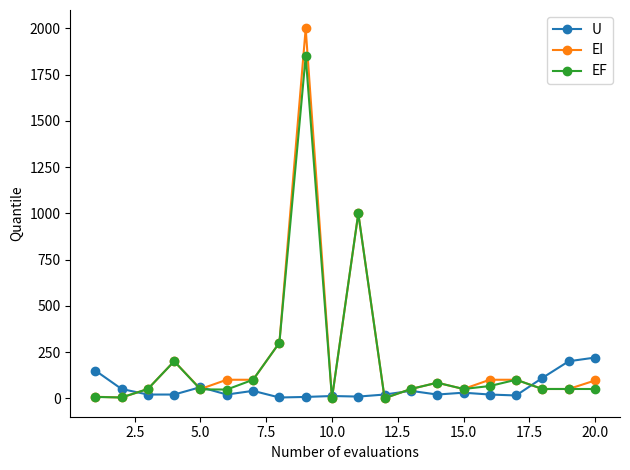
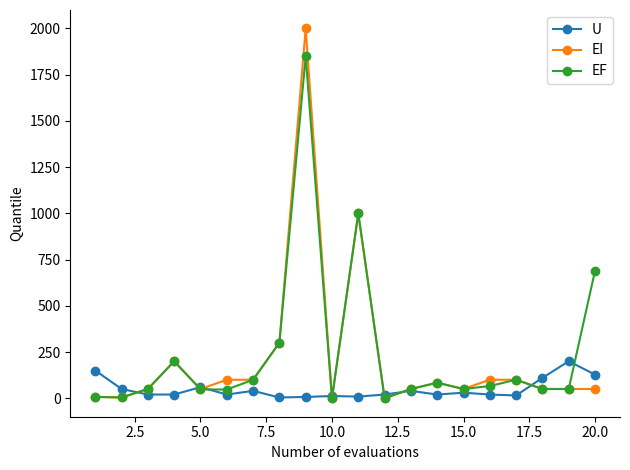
U, 20.0: 220 -> 130
EI, 20.0: 100 -> 50
EF, 20.0: 50 -> 690
